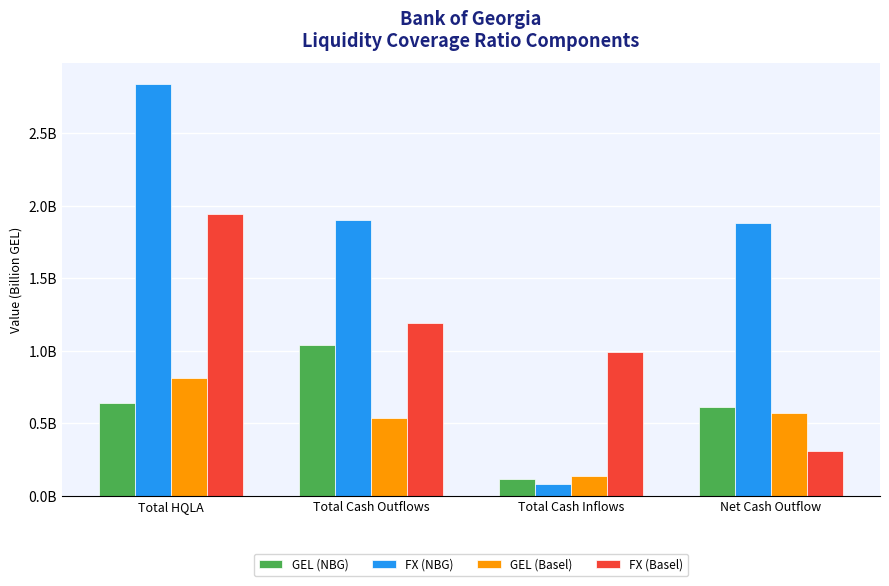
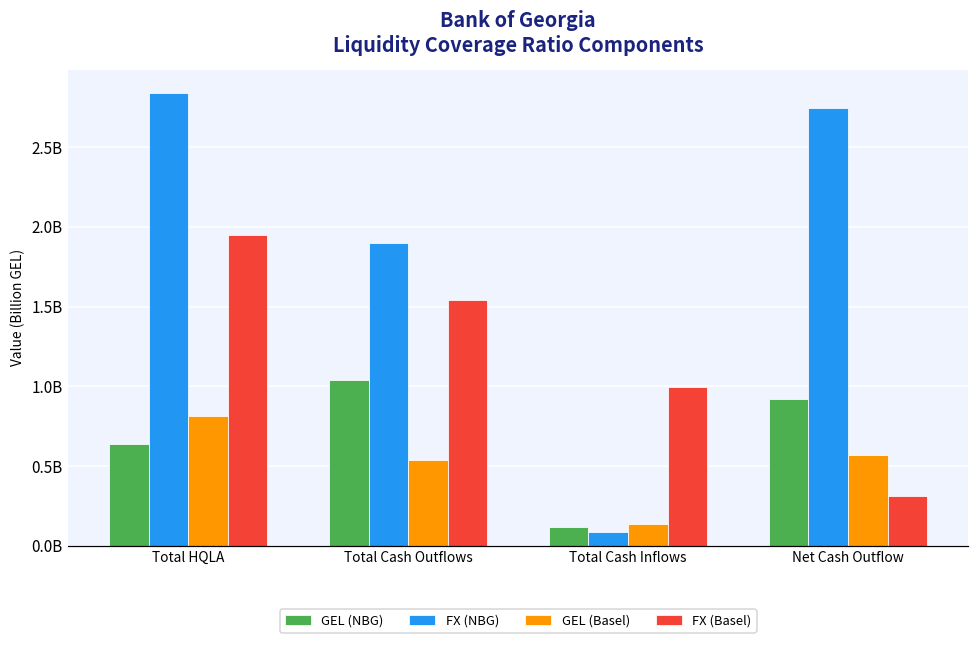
FX (Basel), Total Cash Outflows: 1190000000 -> 1540000000
GEL (NBG), Net Cash Outflow: 620000000 -> 920000000
FX (NBG), Net Cash Outflow: 1880000000 -> 2740000000
